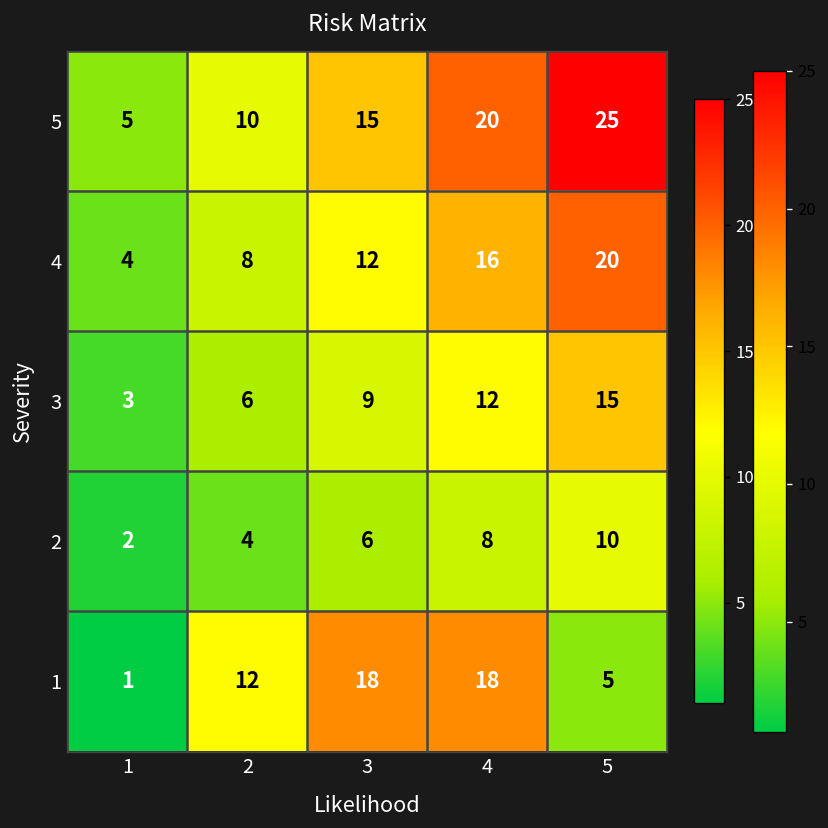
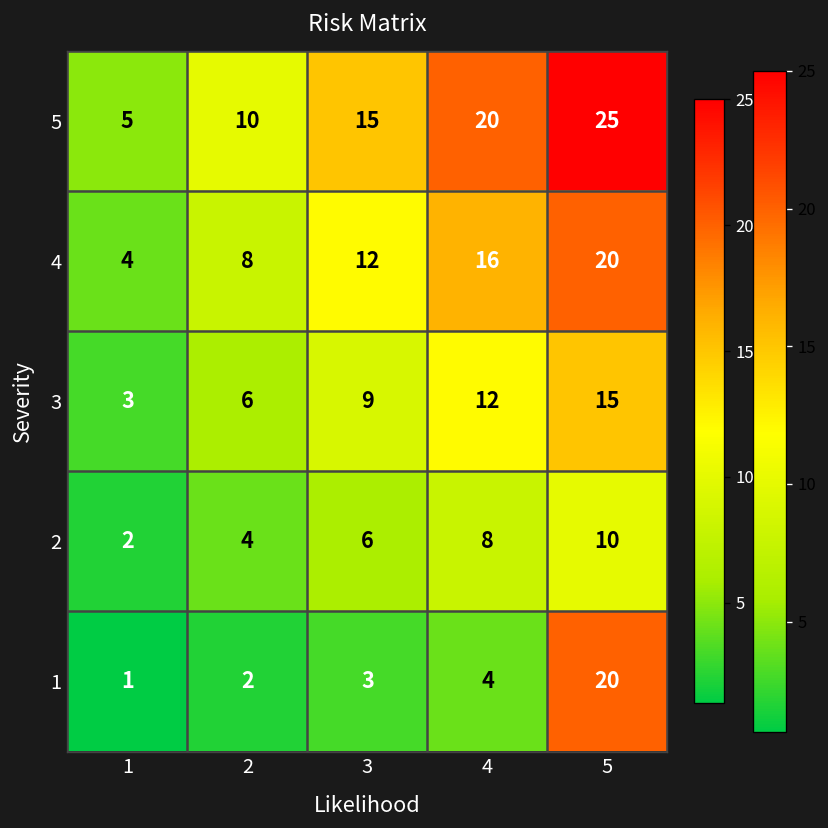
1, 2: 12 -> 2
1, 3: 18 -> 3
1, 4: 18 -> 4
1, 5: 5 -> 20
